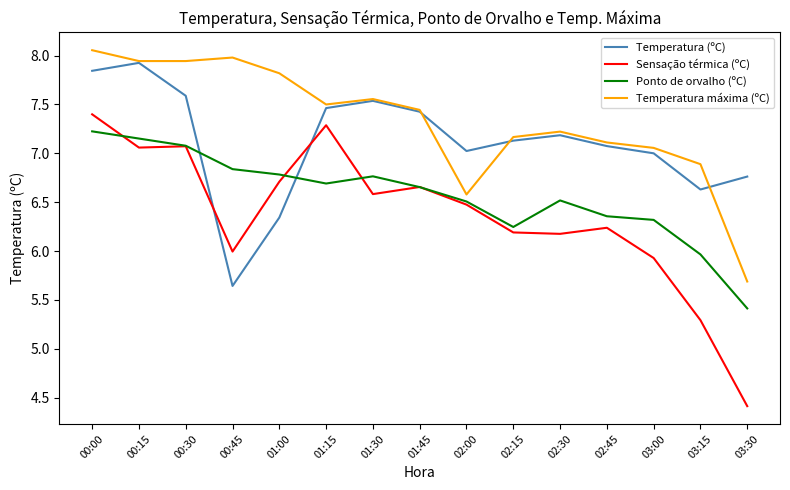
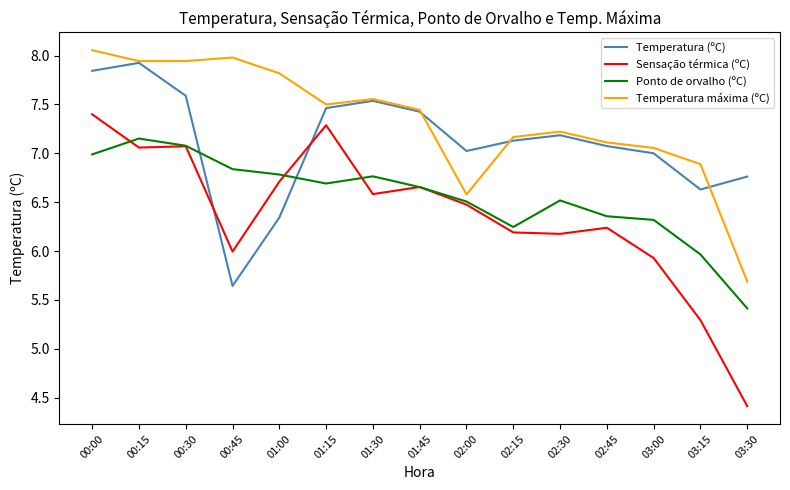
Ponto de orvalho (ºC), 00:00: 7.2 -> 7.0
